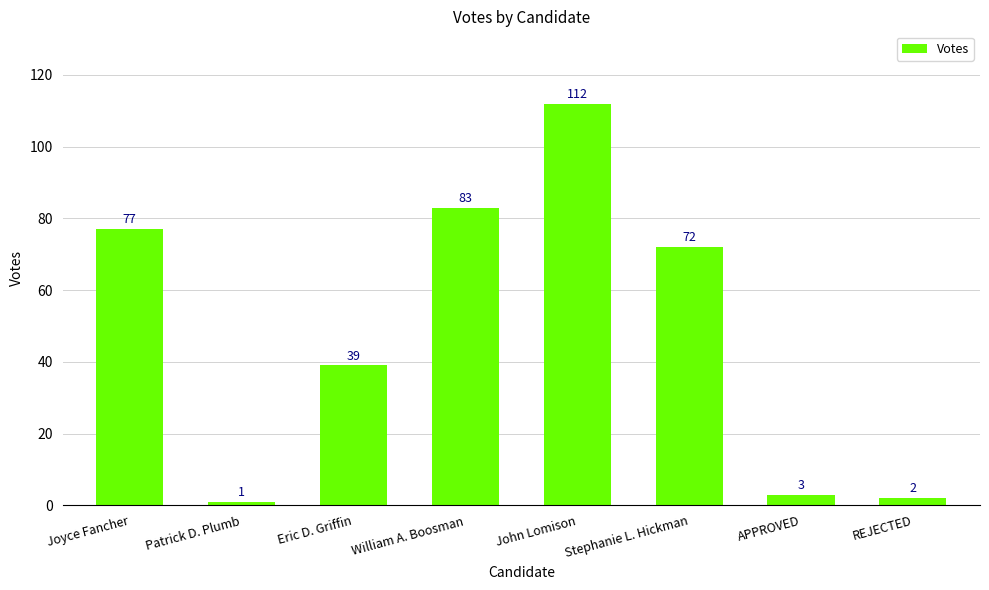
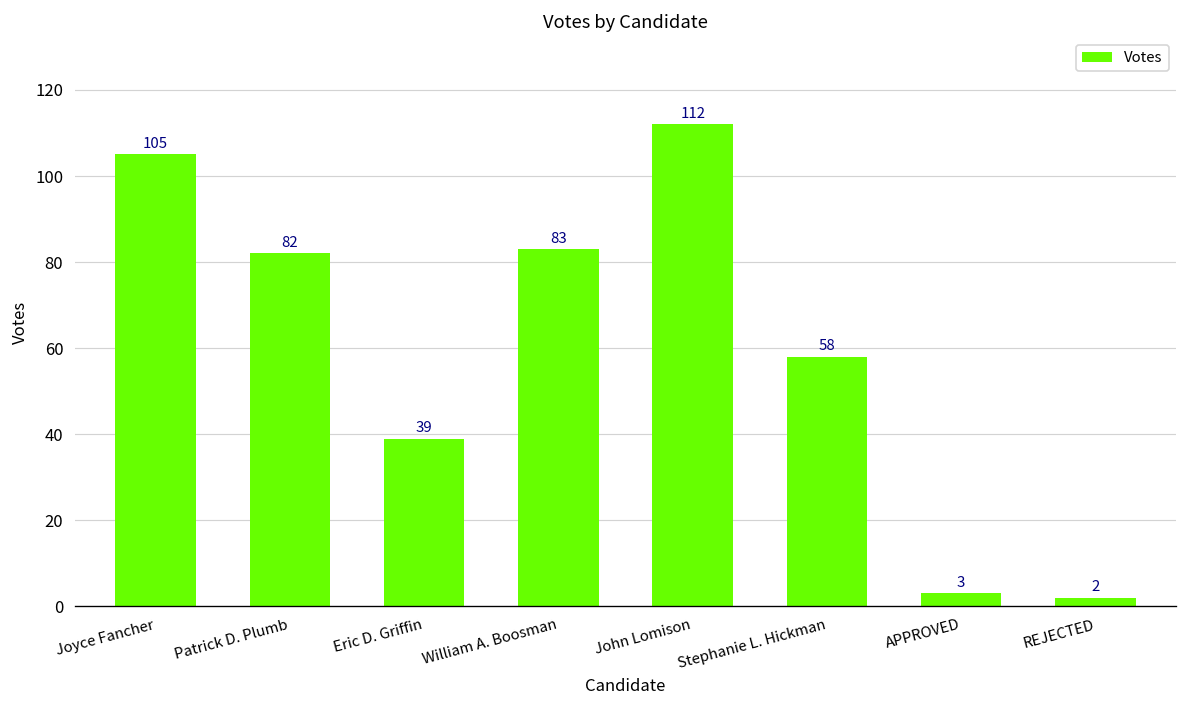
Joyce Fancher: 77 -> 105
Patrick D. Plumb: 1 -> 82
Stephanie L. Hickman: 72 -> 58
